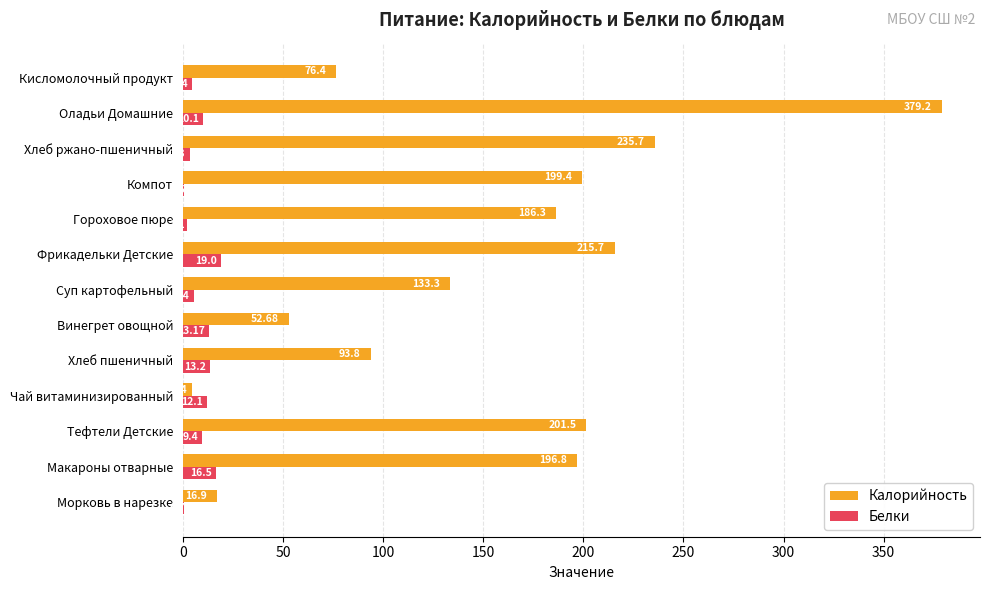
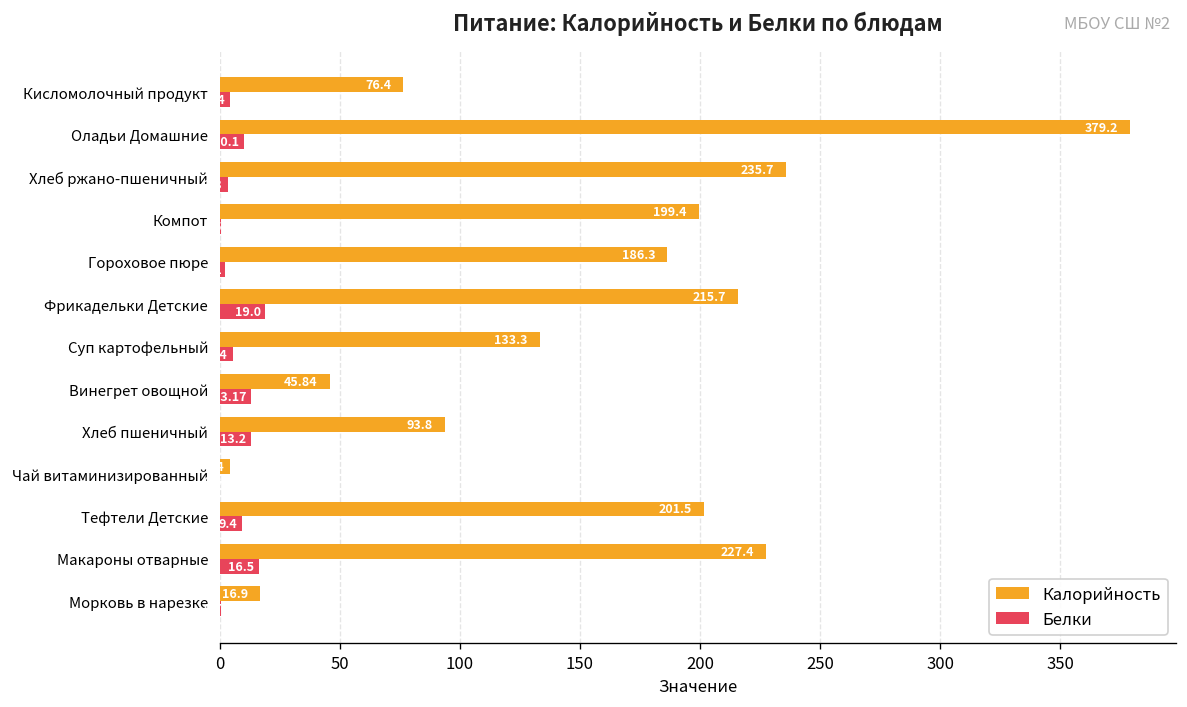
Калорийность, Винегрет овощной: 52.68 -> 45.84
Белки, Чай витаминизированный: 12 -> 0
Калорийность, Макароны отварные: 196.8 -> 227.4
